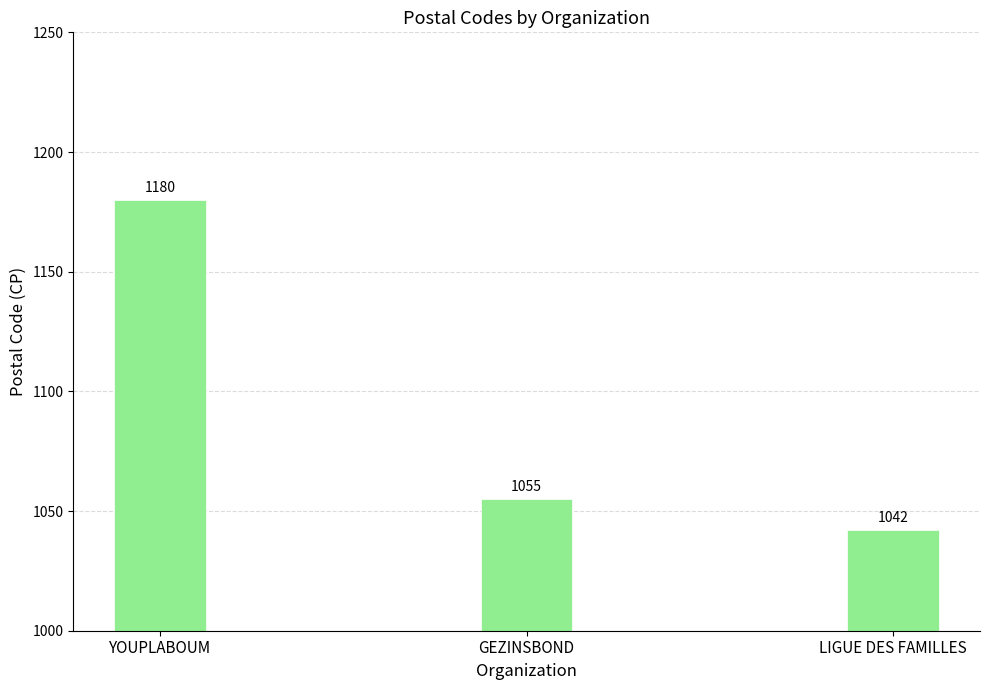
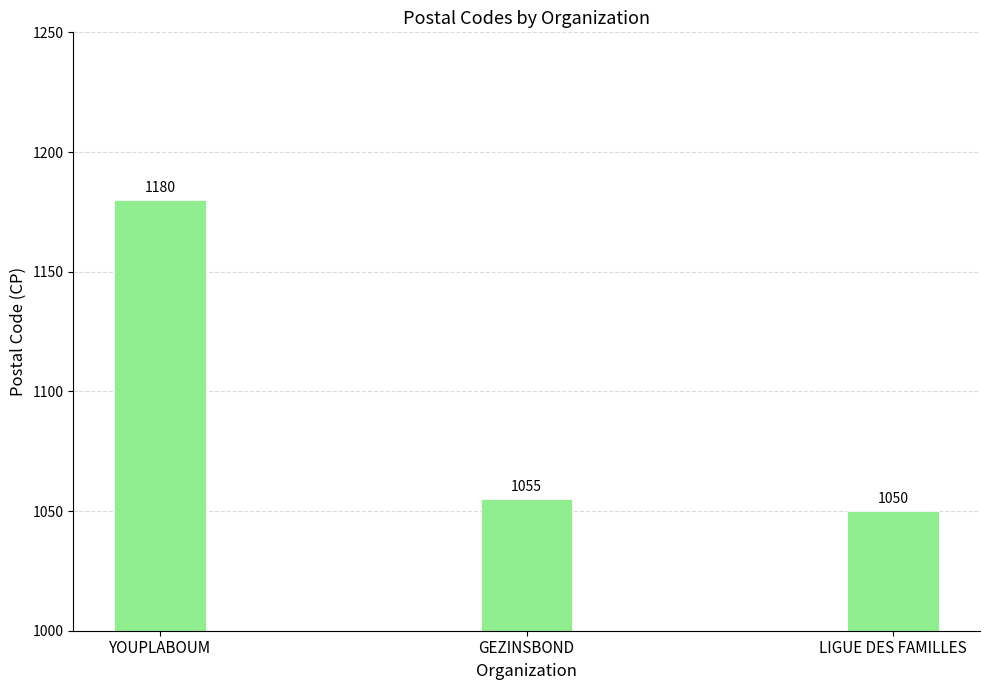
LIGUE DES FAMILLES: 1042 -> 1050
